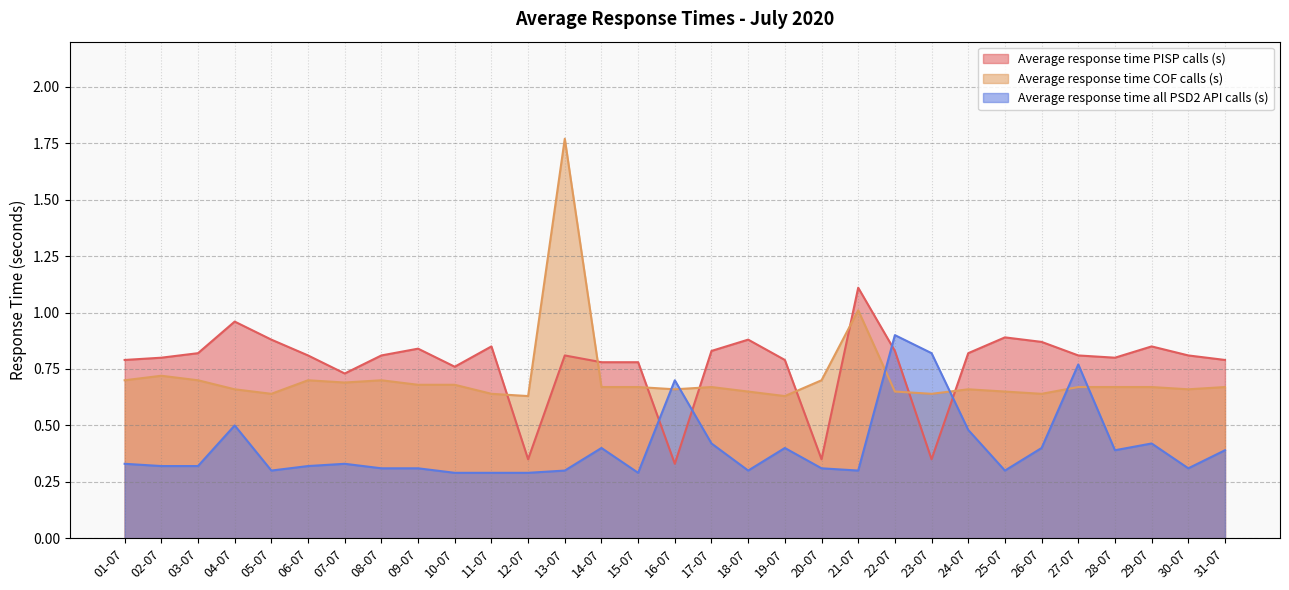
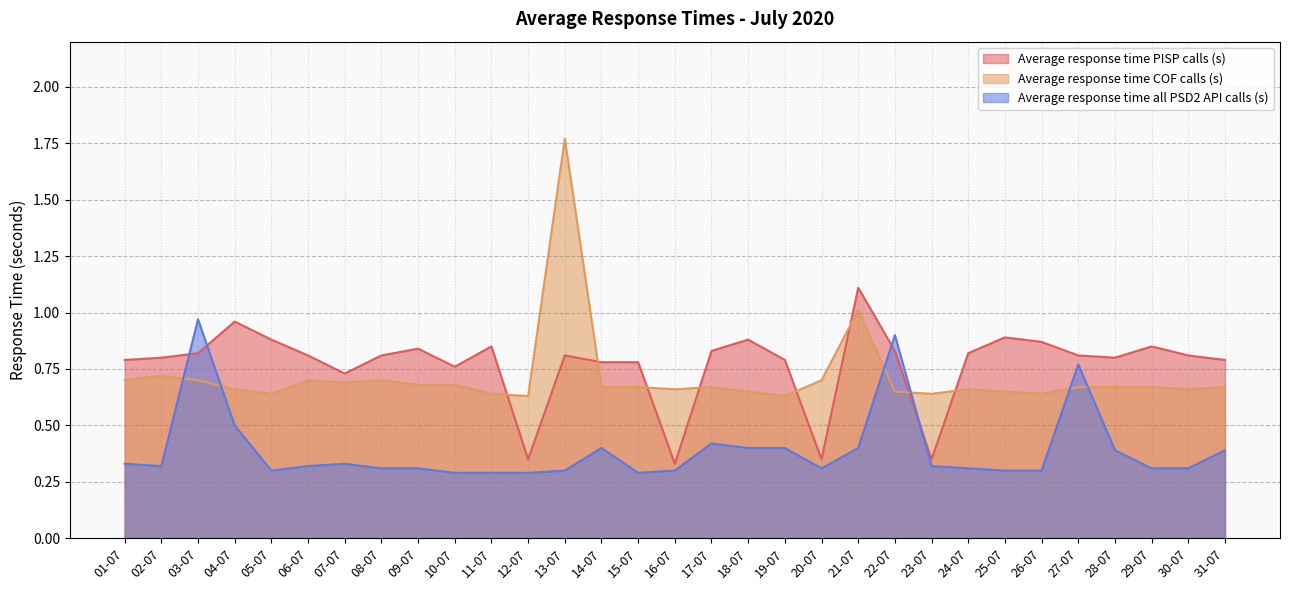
Average response time all PSD2 API calls (s), 03-07: 0.32 -> 0.97
Average response time all PSD2 API calls (s), 16-07: 0.7 -> 0.3
Average response time all PSD2 API calls (s), 18-07: 0.3 -> 0.4
Average response time all PSD2 API calls (s), 21-07: 0.3 -> 0.4
Average response time all PSD2 API calls (s), 23-07: 0.82 -> 0.32
Average response time all PSD2 API calls (s), 24-07: 0.48 -> 0.31
Average response time all PSD2 API calls (s), 26-07: 0.4 -> 0.3
Average response time all PSD2 API calls (s), 29-07: 0.42 -> 0.31
